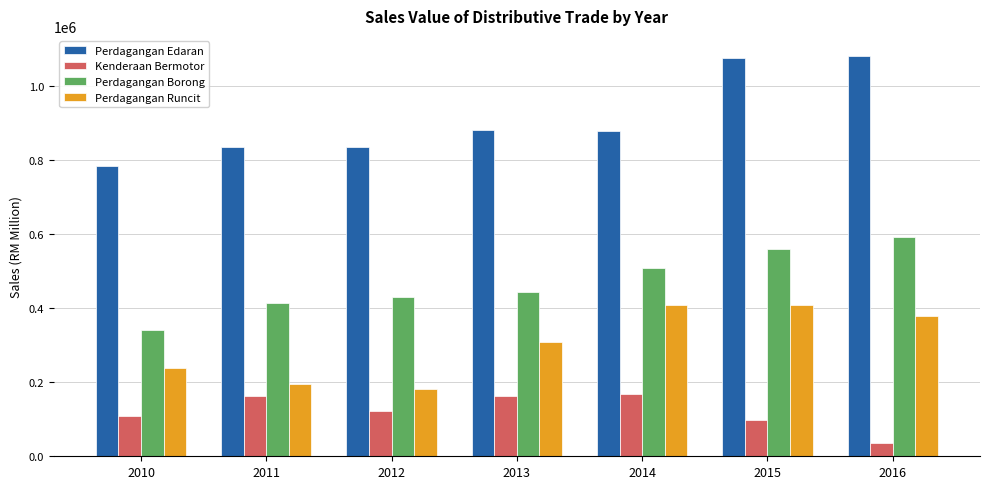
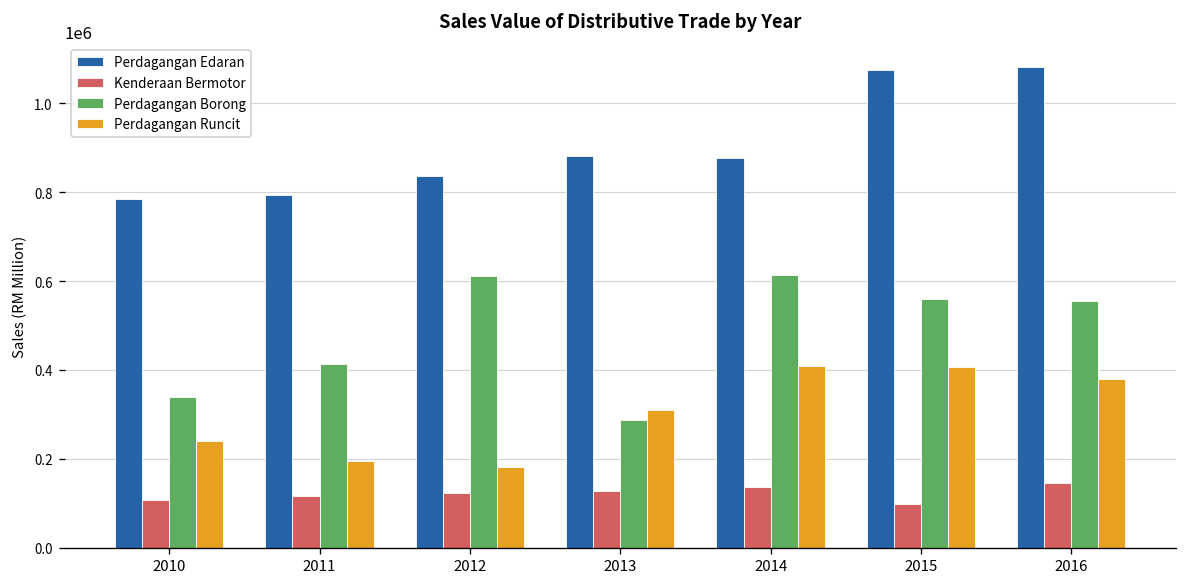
Perdagangan Edaran, 2011: 830000 -> 790000
Kenderaan Bermotor, 2011: 160000 -> 120000
Perdagangan Borong, 2012: 430000 -> 610000
Kenderaan Bermotor, 2013: 160000 -> 130000
Perdagangan Borong, 2013: 440000 -> 290000
Kenderaan Bermotor, 2014: 170000 -> 140000
Perdagangan Borong, 2014: 510000 -> 610000
Kenderaan Bermotor, 2016: 40000 -> 140000
Perdagangan Borong, 2016: 590000 -> 560000
